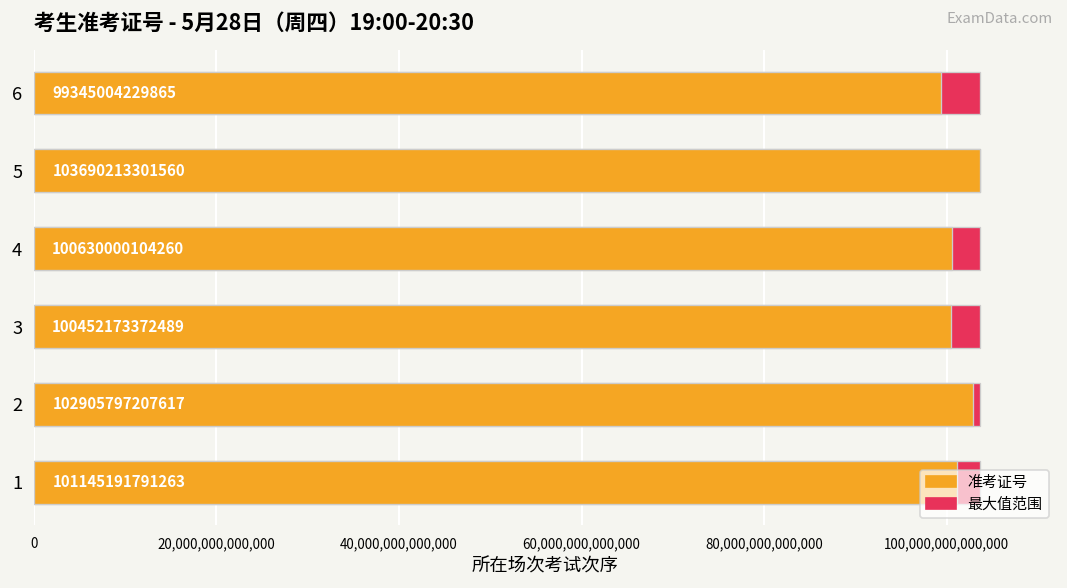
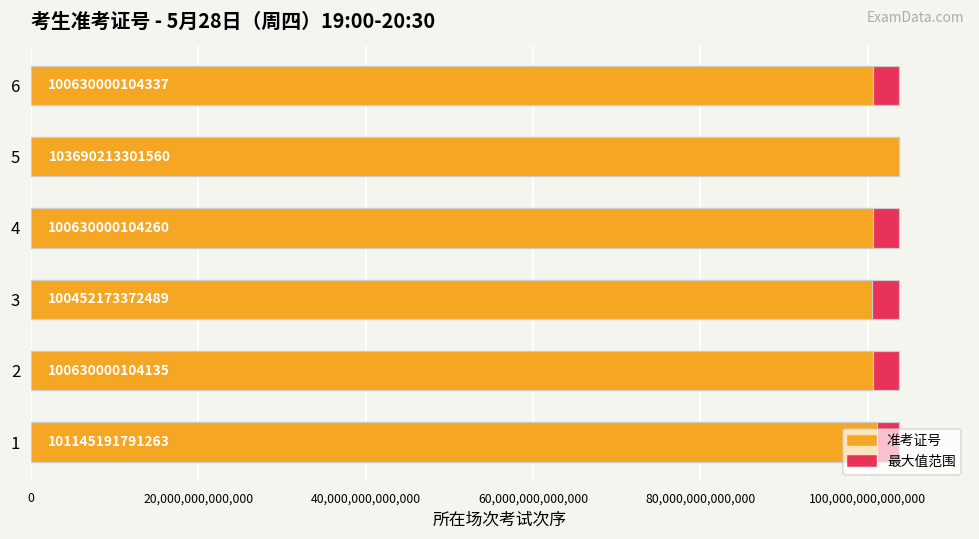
准考证号, 6: 99345004229865 -> 100630000104337
准考证号, 2: 102905797207617 -> 100630000104135
